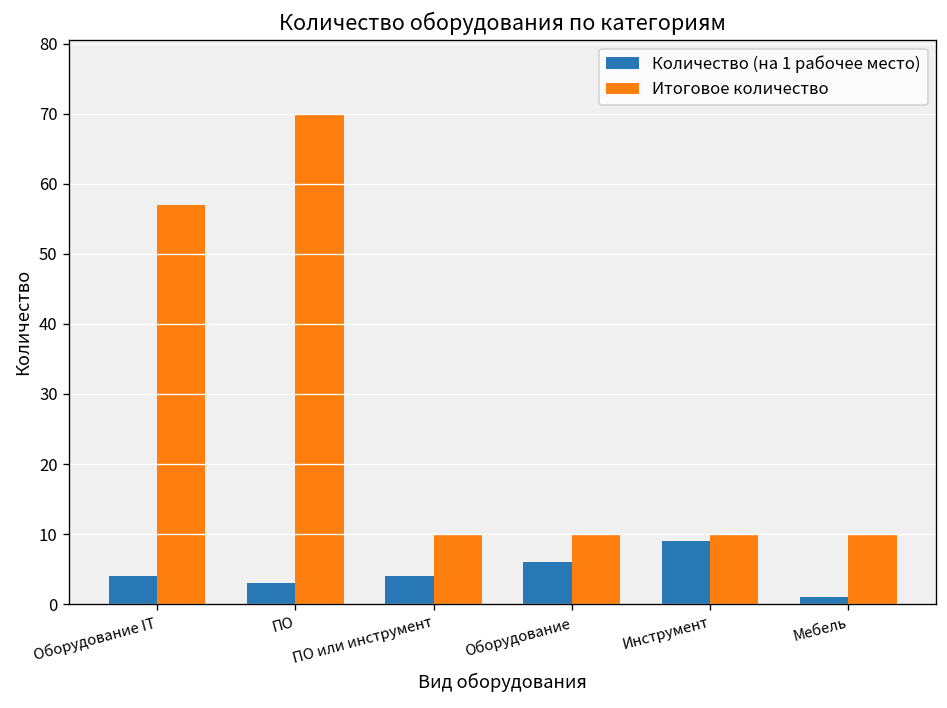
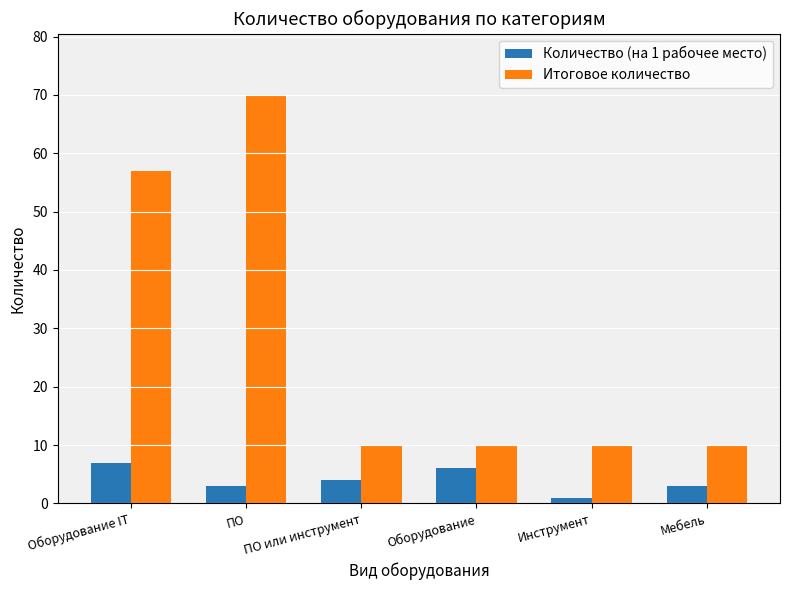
Количество (на 1 рабочее место), Оборудование IT: 4 -> 7
Количество (на 1 рабочее место), Инструмент: 9 -> 1
Количество (на 1 рабочее место), Мебель: 1 -> 3
